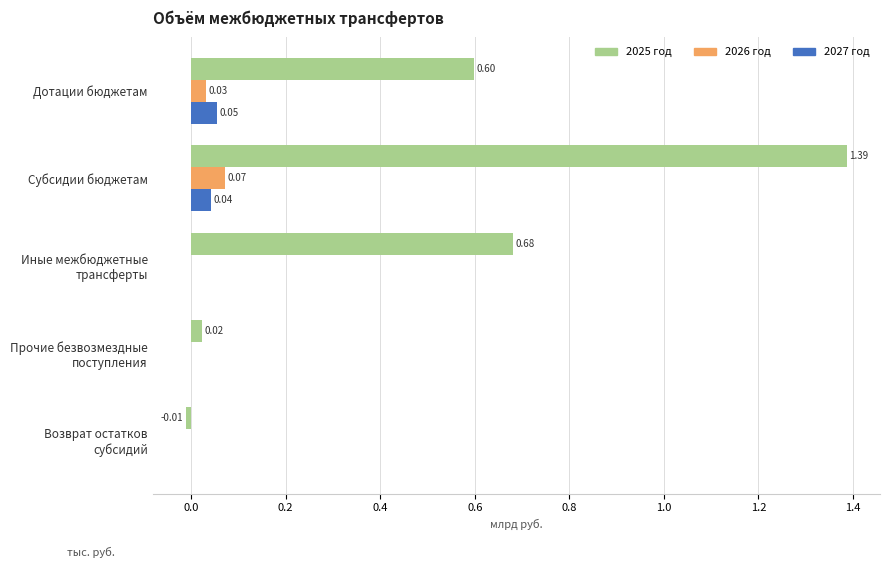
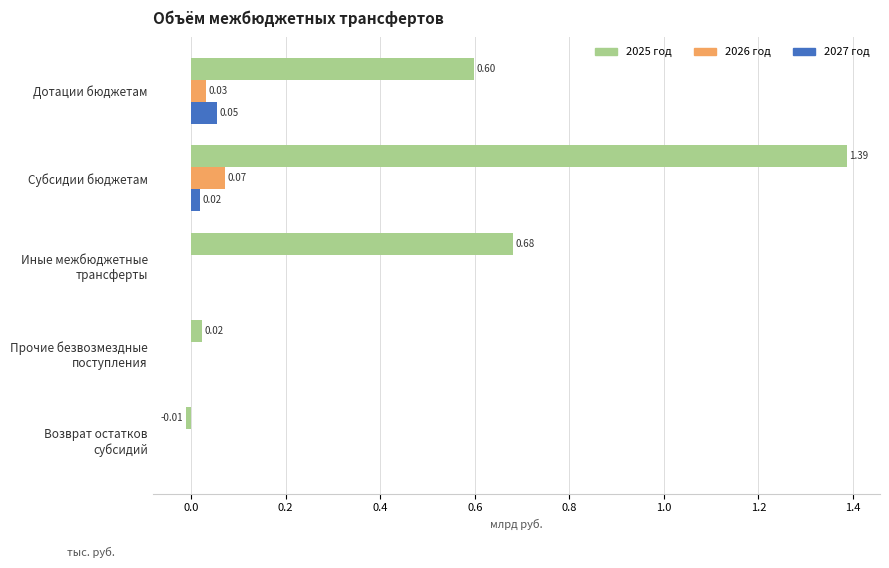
2027 год, Субсидии бюджетам: 0.04 -> 0.02
